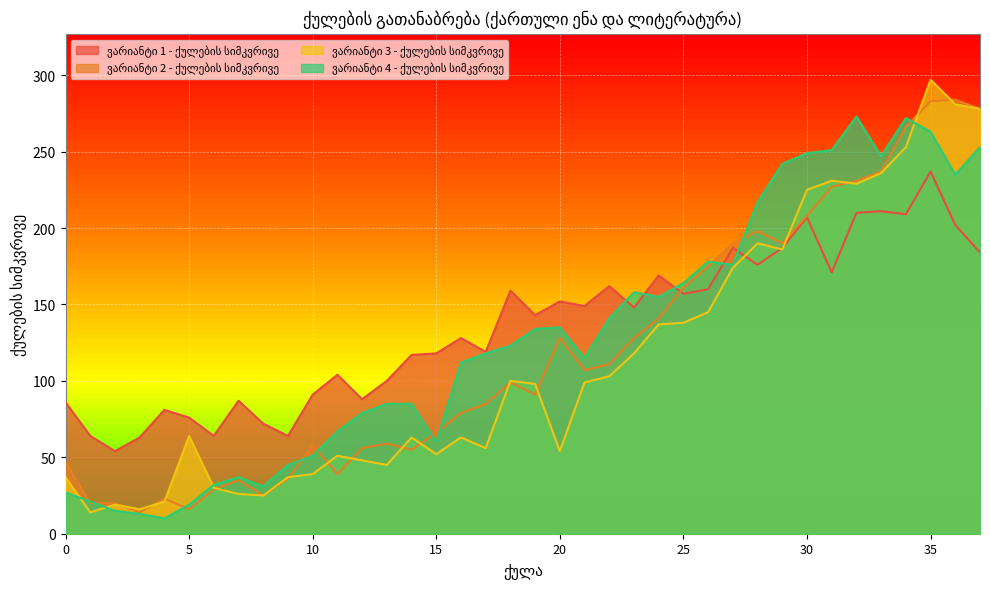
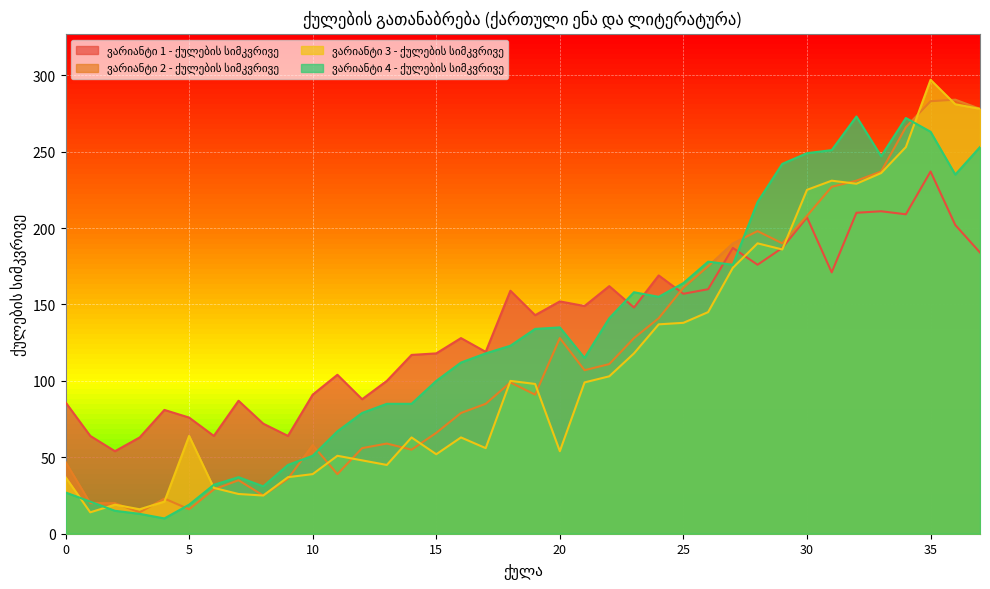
ვარიანტი 4 - ქულების სიმკვრივე, 15: 60 -> 100
